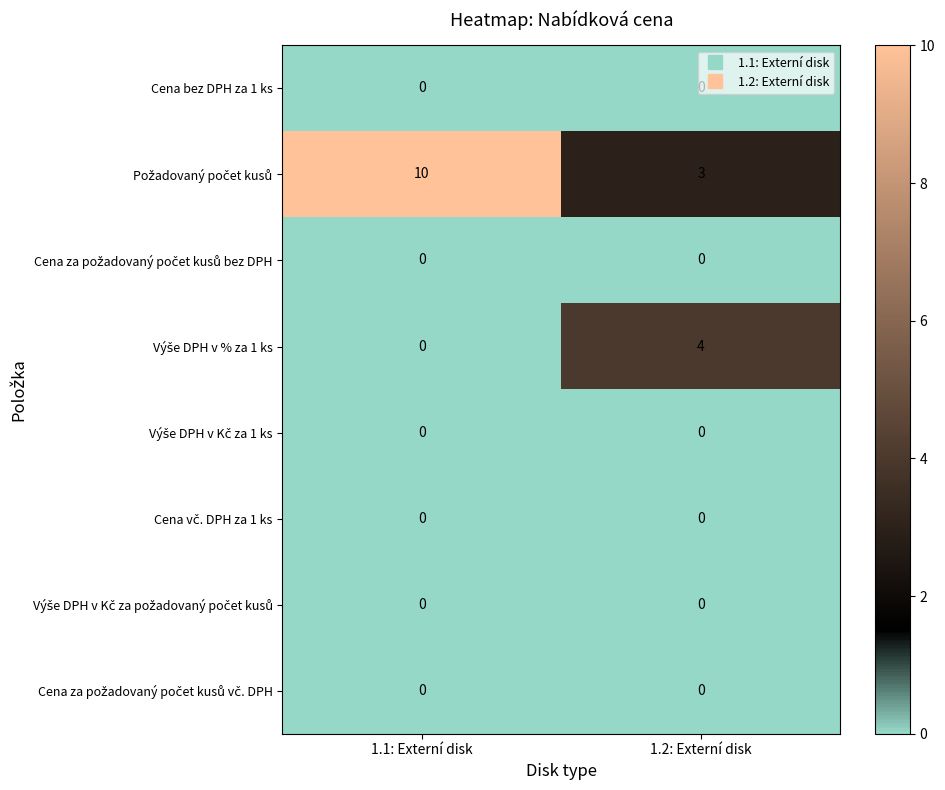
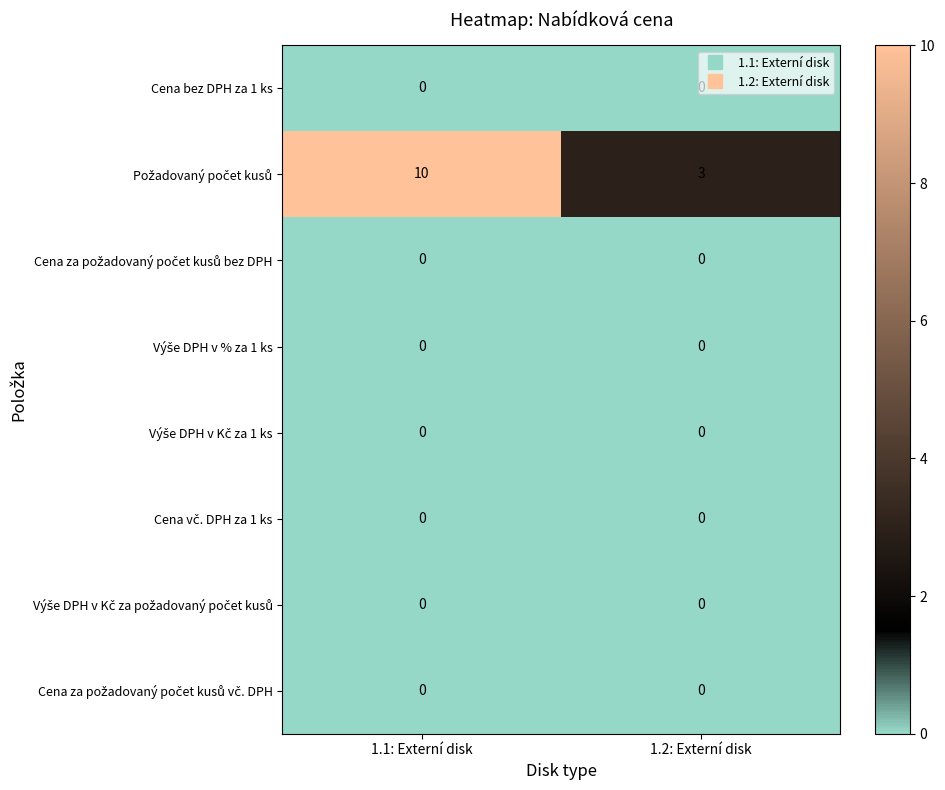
Výše DPH v % za 1 ks, 1.2: Externí disk: 4 -> 0
